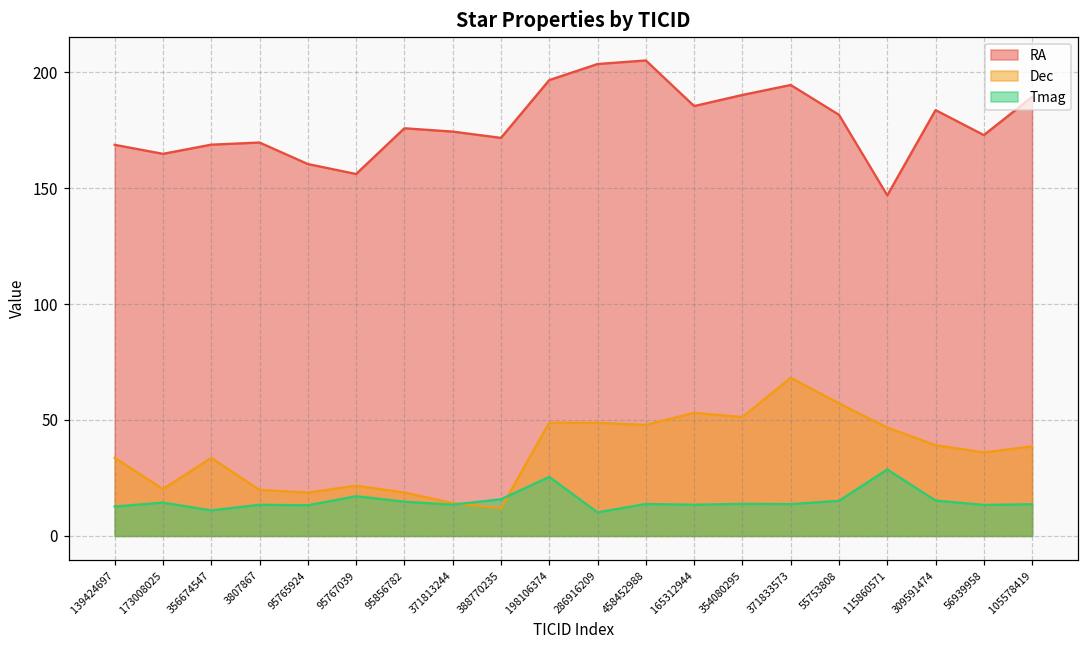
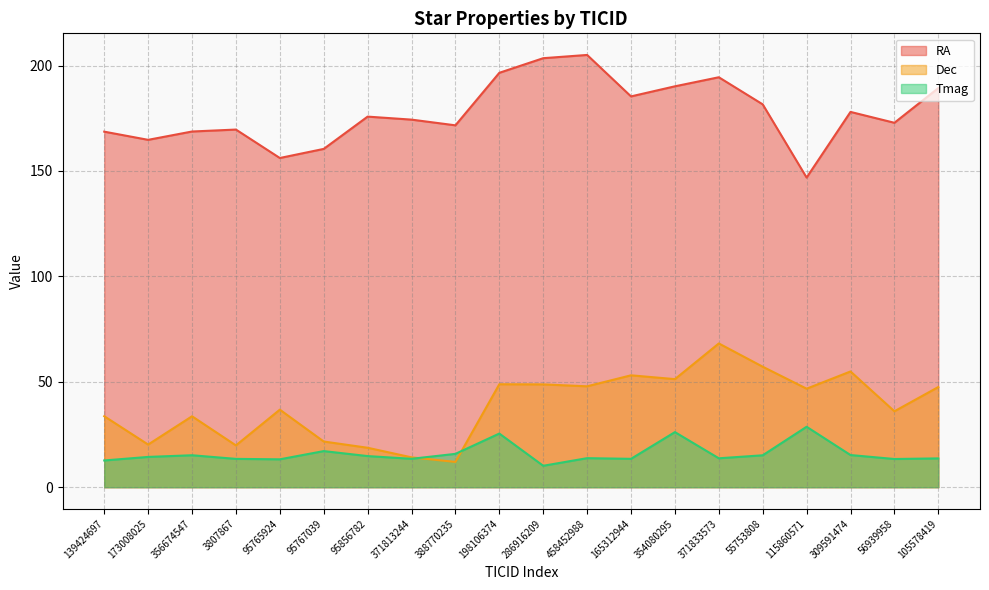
Tmag, 356674547: 11 -> 15
RA, 95765924: 160 -> 156
Dec, 95765924: 19 -> 37
RA, 95767039: 156 -> 160
Tmag, 354080295: 14 -> 26
RA, 309591474: 184 -> 178
Dec, 309591474: 39 -> 55
Dec, 105578419: 39 -> 48
